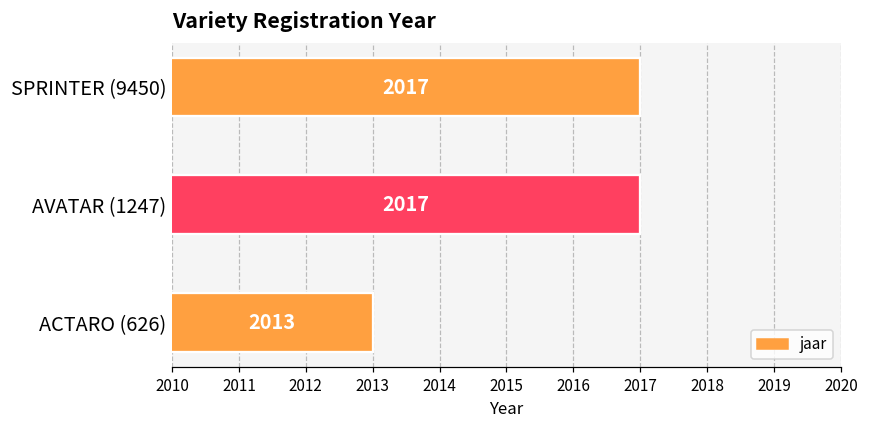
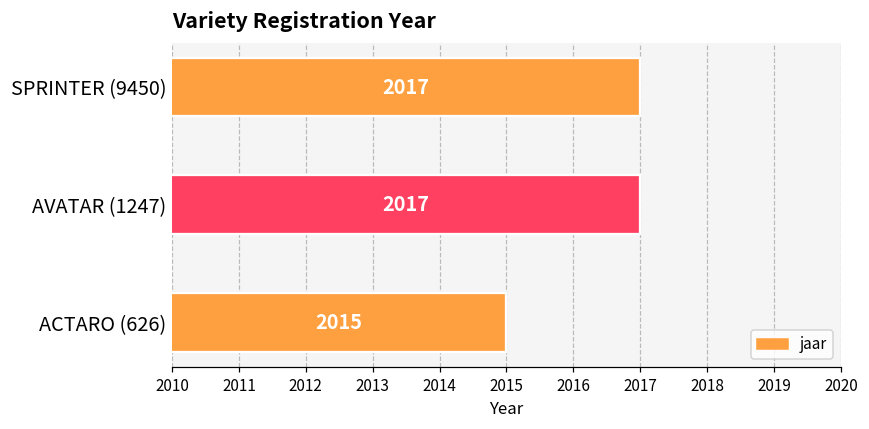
ACTARO (626): 2013 -> 2015
